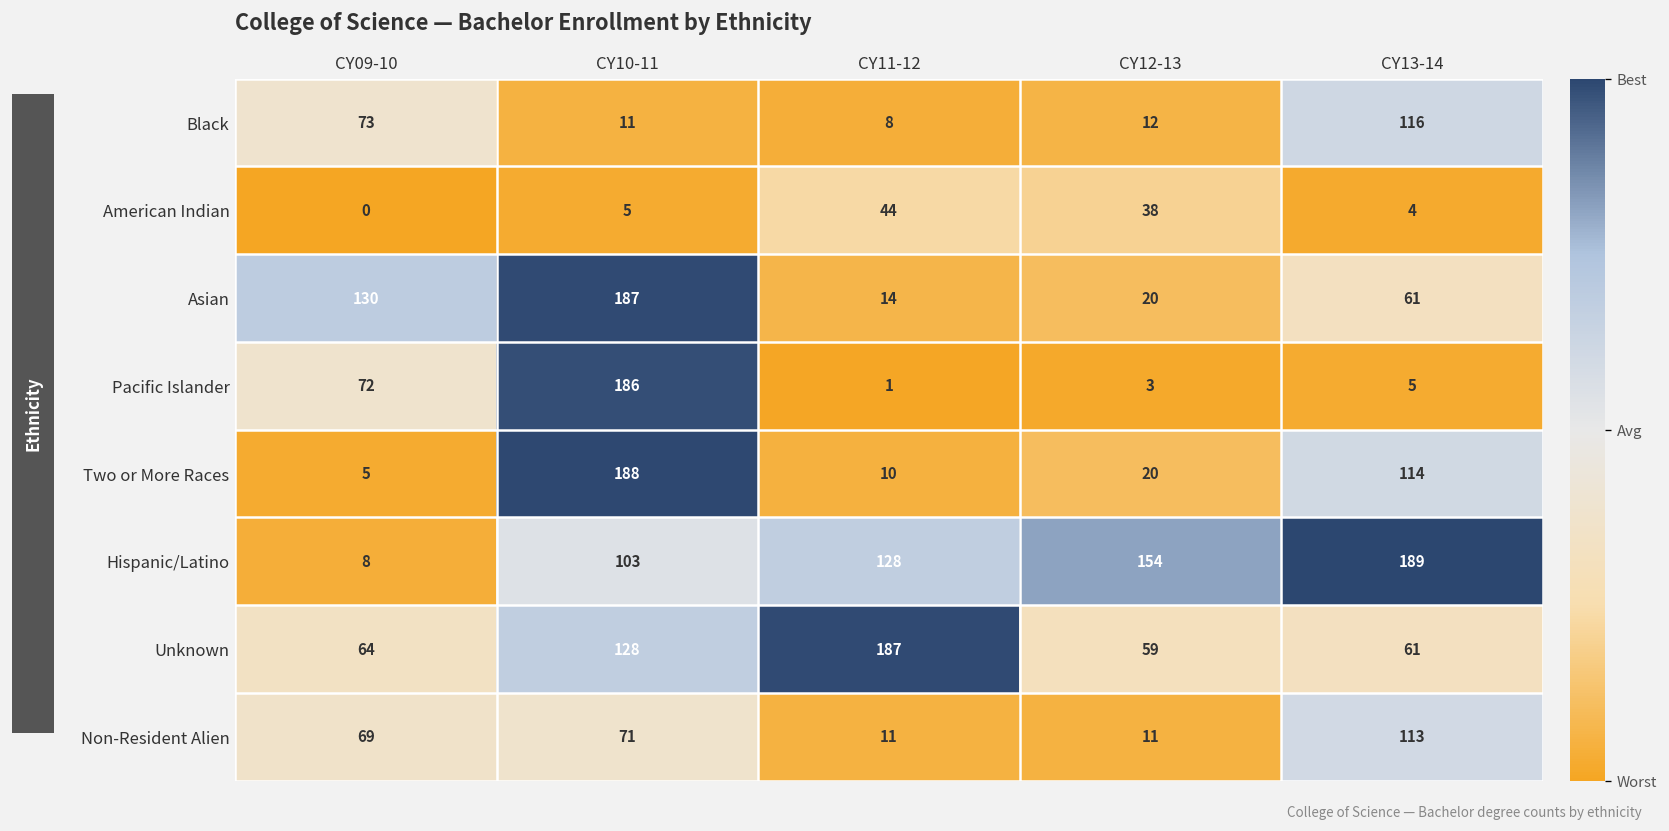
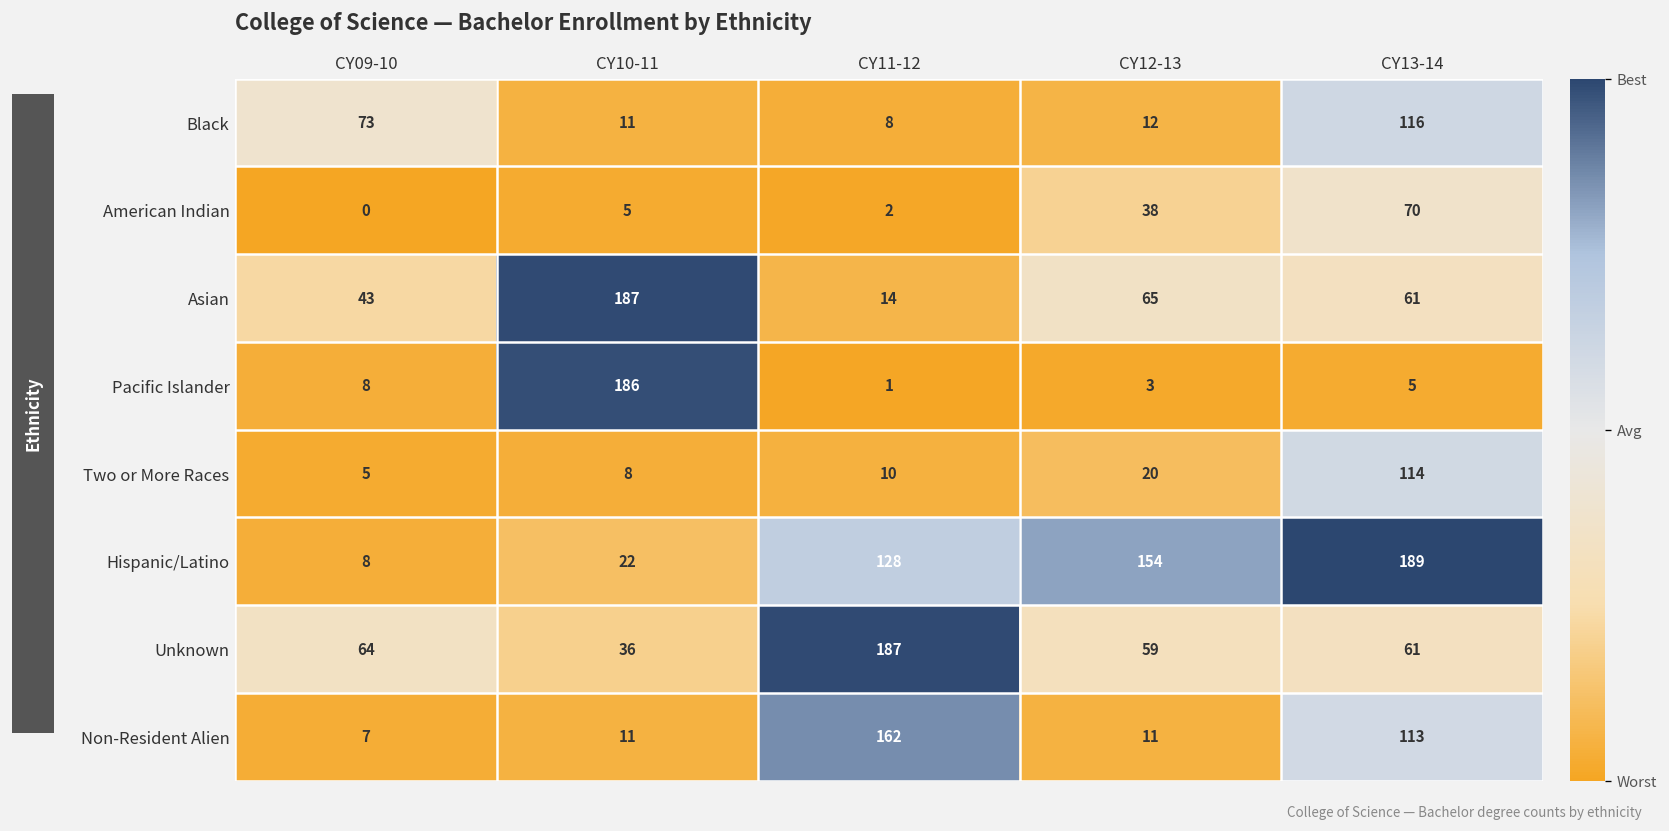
American Indian, CY11-12: 44 -> 2
American Indian, CY13-14: 4 -> 70
Asian, CY09-10: 130 -> 43
Asian, CY12-13: 20 -> 65
Pacific Islander, CY09-10: 72 -> 8
Two or More Races, CY10-11: 188 -> 8
Hispanic/Latino, CY10-11: 103 -> 22
Unknown, CY10-11: 128 -> 36
Non-Resident Alien, CY09-10: 69 -> 7
Non-Resident Alien, CY10-11: 71 -> 11
Non-Resident Alien, CY11-12: 11 -> 162
